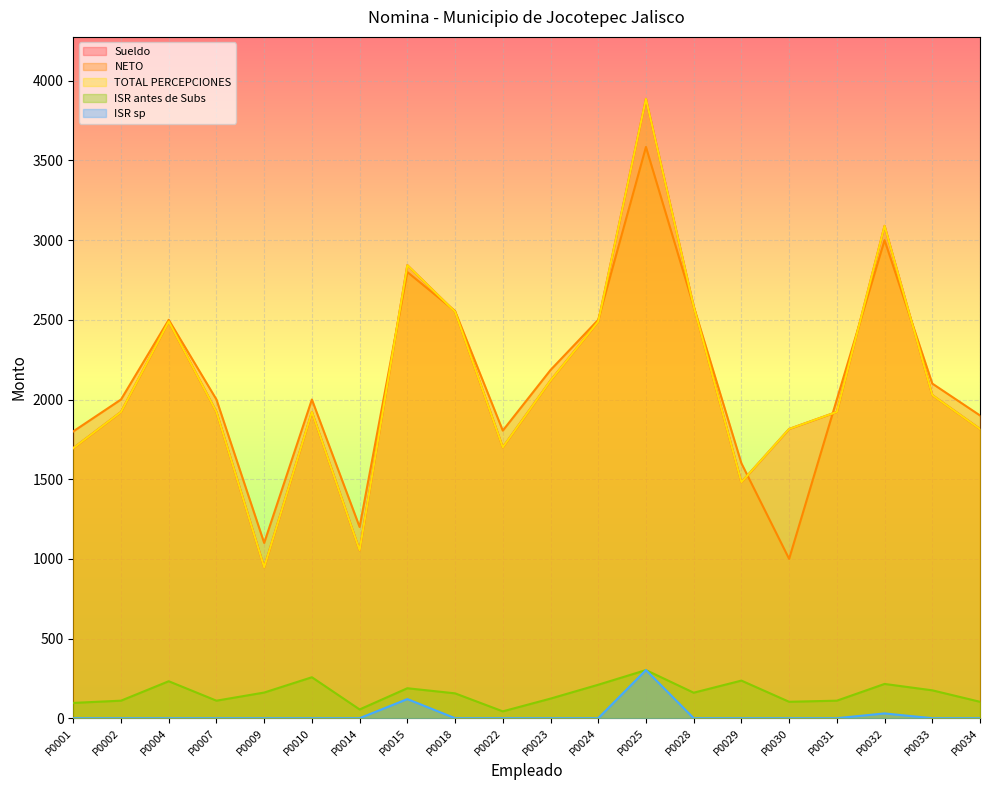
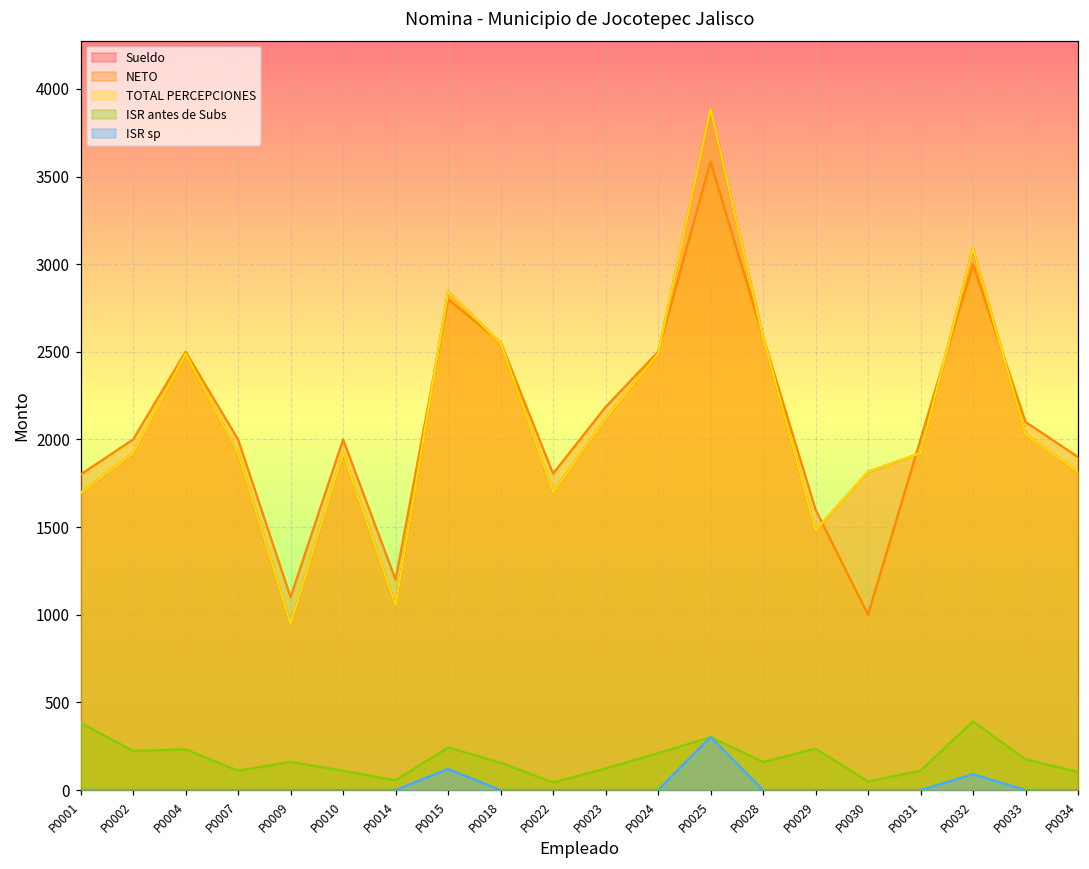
ISR antes de Subs, P0001: 100 -> 380
ISR antes de Subs, P0002: 110 -> 220
ISR antes de Subs, P0010: 260 -> 110
ISR antes de Subs, P0015: 190 -> 240
ISR antes de Subs, P0030: 100 -> 50
ISR antes de Subs, P0032: 220 -> 390
ISR sp, P0032: 30 -> 90
